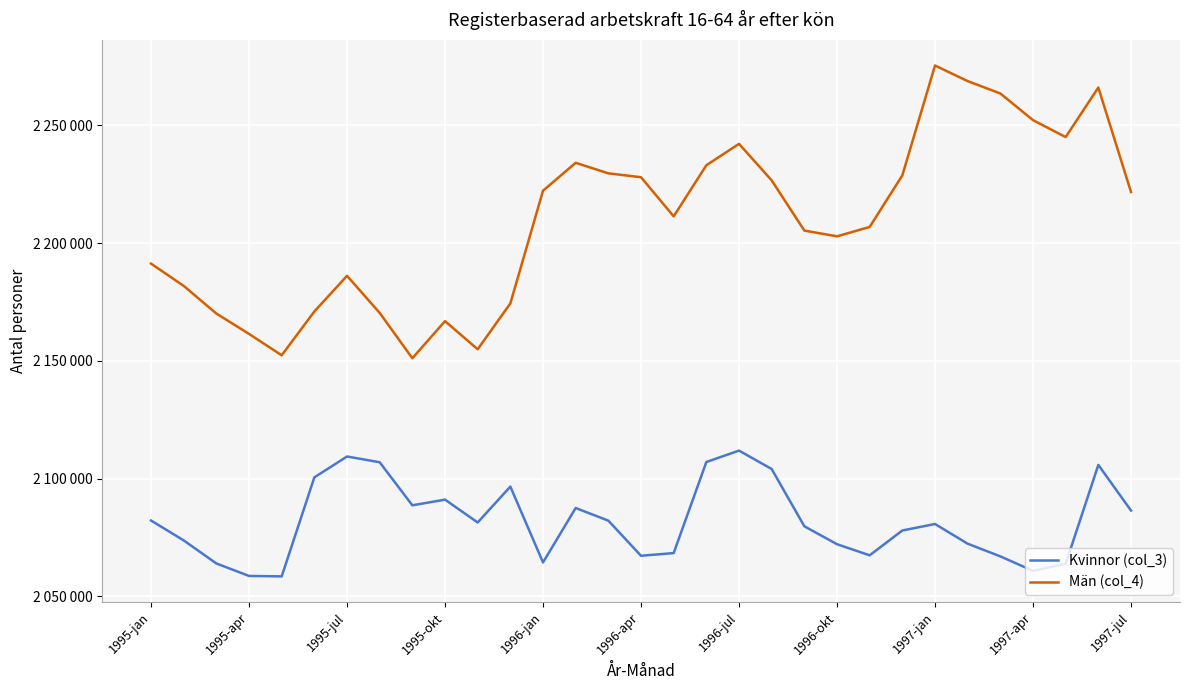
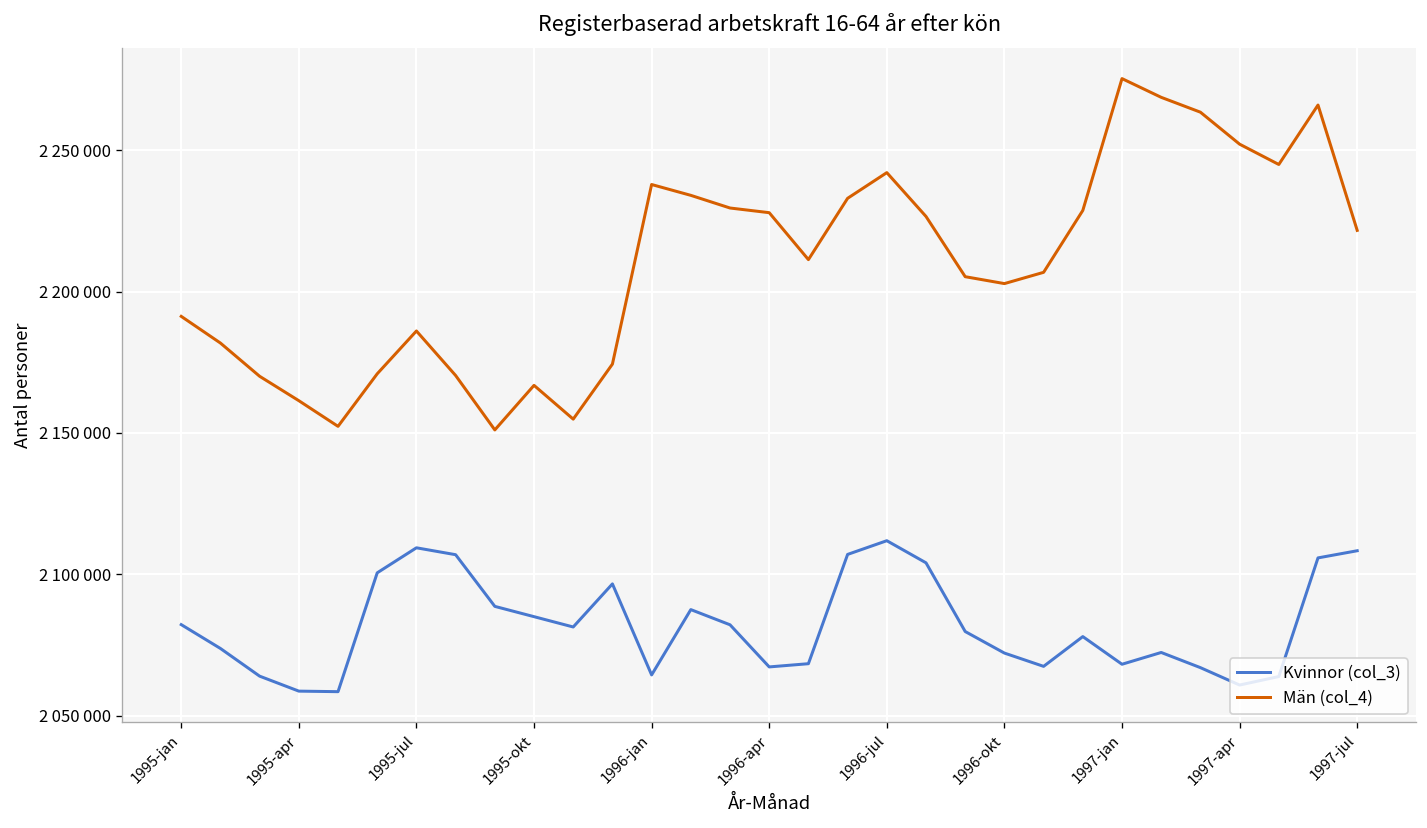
Kvinnor (col_3), 1995-okt: 2091000 -> 2085000
Män (col_4), 1996-jan: 2222000 -> 2238000
Kvinnor (col_3), 1997-jan: 2081000 -> 2068000
Kvinnor (col_3), 1997-jul: 2086000 -> 2108000
